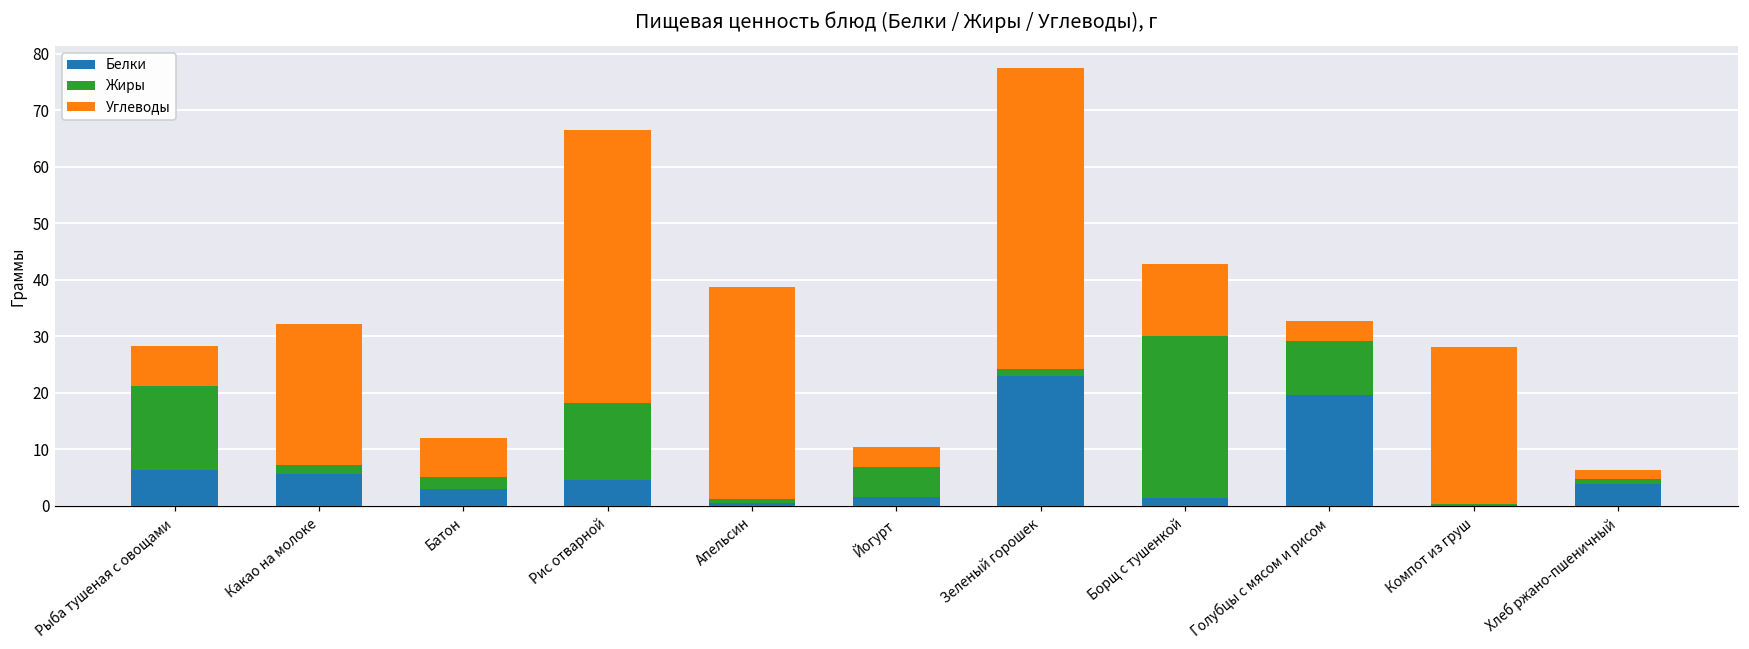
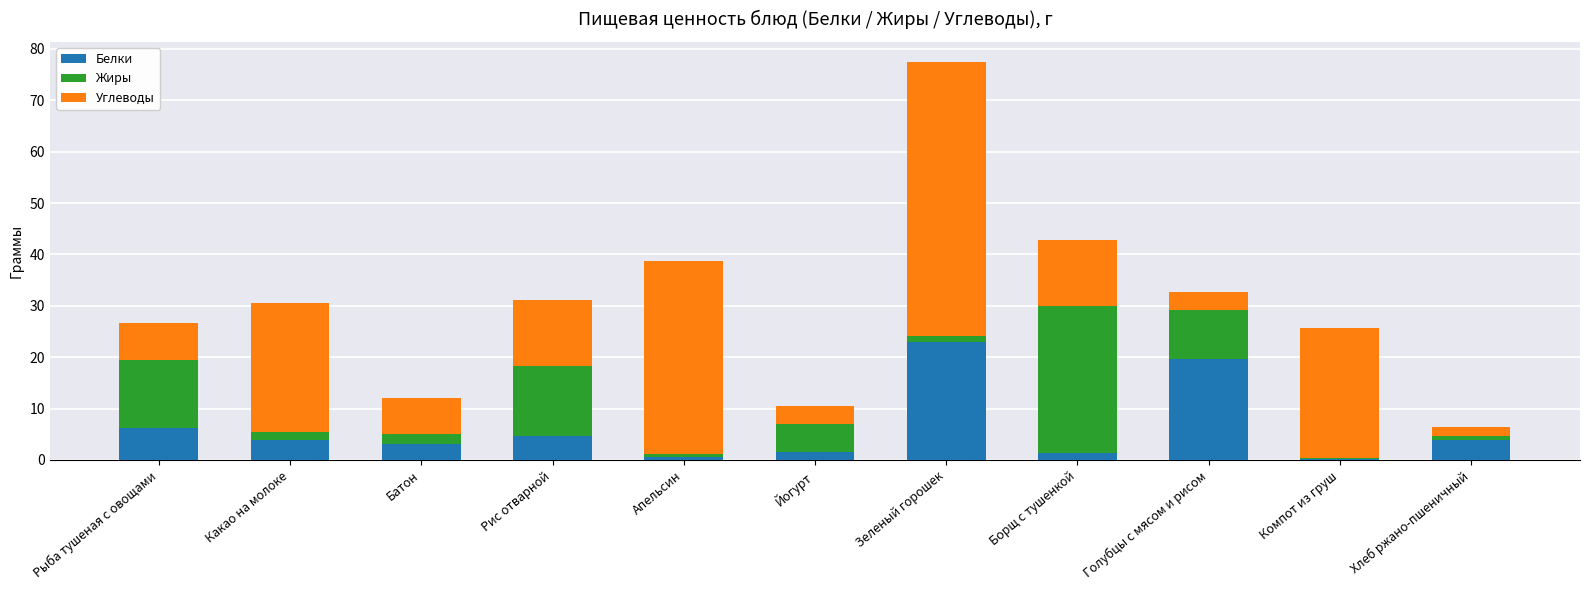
Жиры, Рыба тушеная с овощами: 15 -> 13
Белки, Какао на молоке: 6 -> 4
Углеводы, Рис отварной: 48 -> 13
Углеводы, Компот из груш: 28 -> 25
